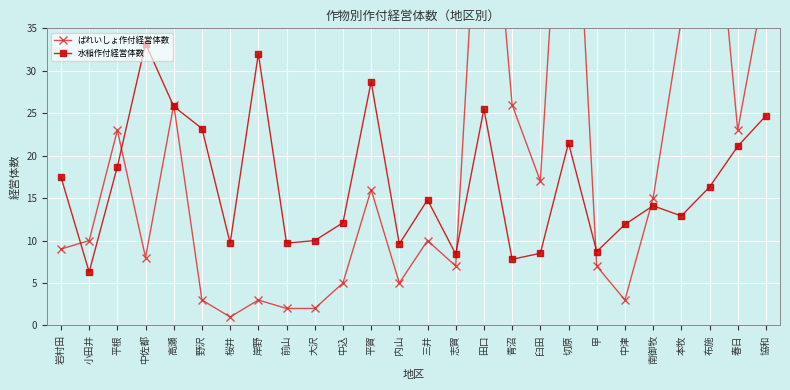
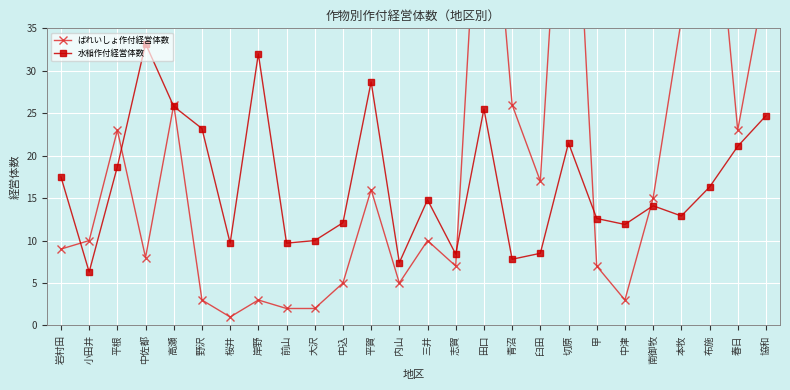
水稲作付経営体数, 内山: 10 -> 7
水稲作付経営体数, 甲: 9 -> 13
